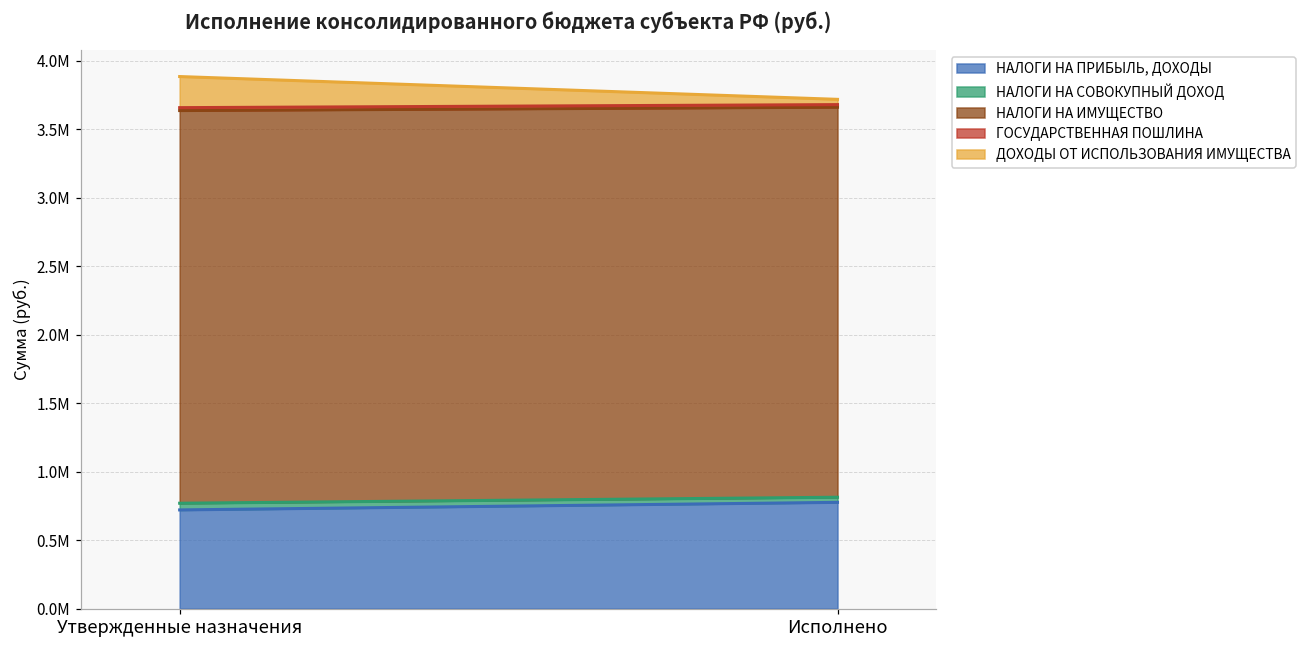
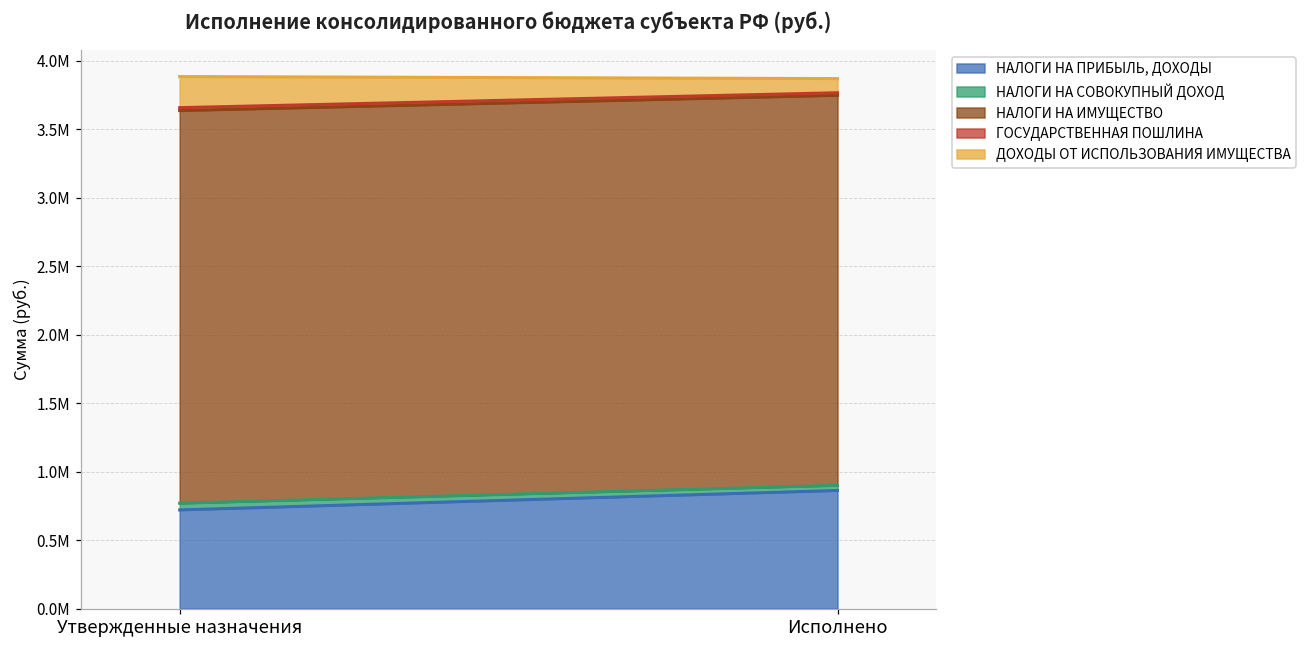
НАЛОГИ НА ПРИБЫЛЬ, ДОХОДЫ, Исполнено: 780000 -> 860000
ДОХОДЫ ОТ ИСПОЛЬЗОВАНИЯ ИМУЩЕСТВА, Исполнено: 40000 -> 100000
